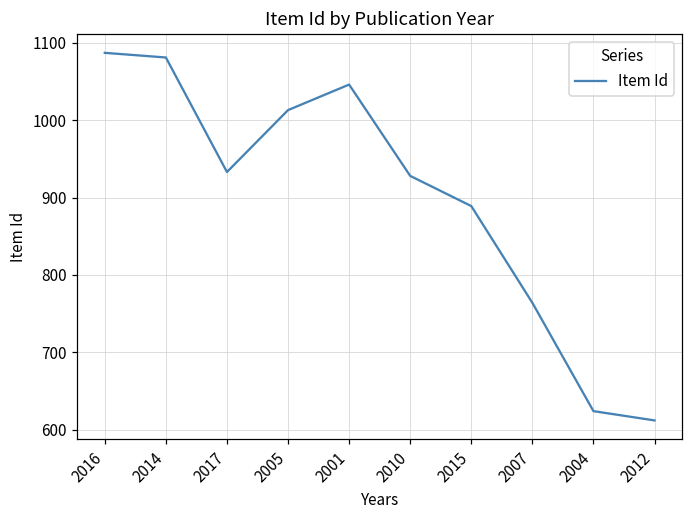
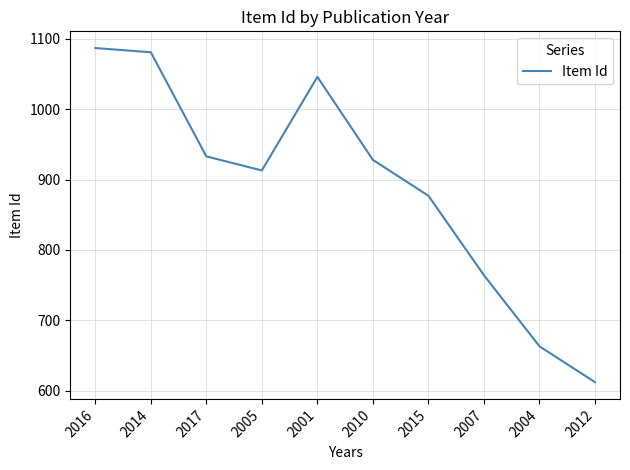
2005: 1010 -> 910
2015: 890 -> 880
2004: 620 -> 660
